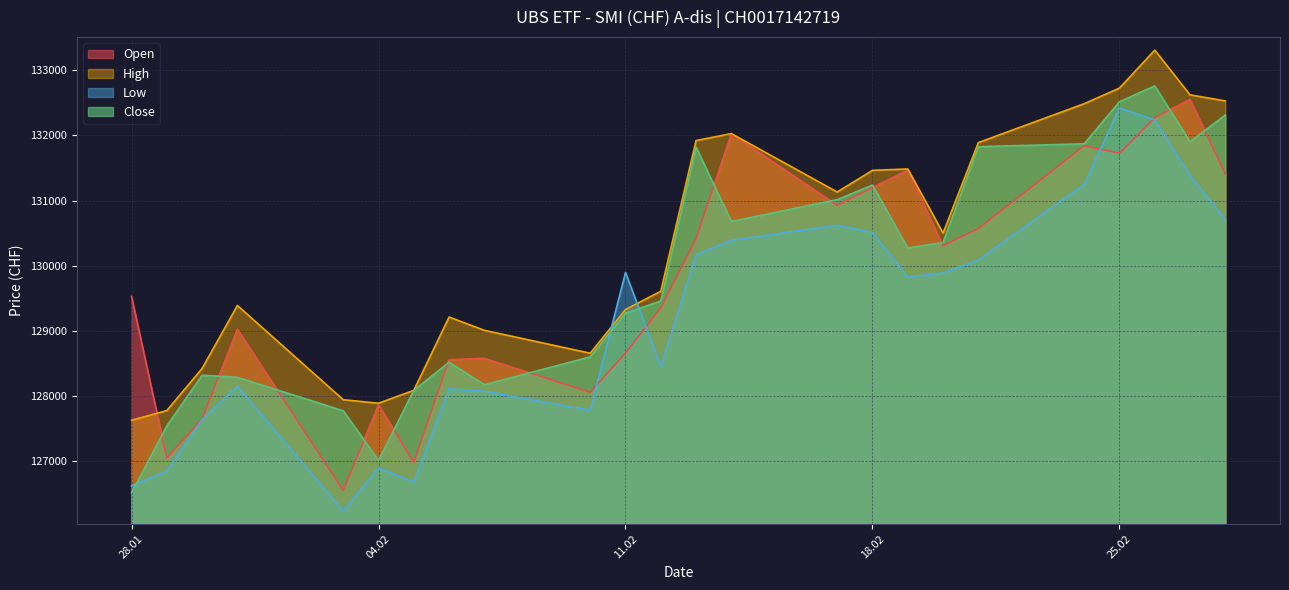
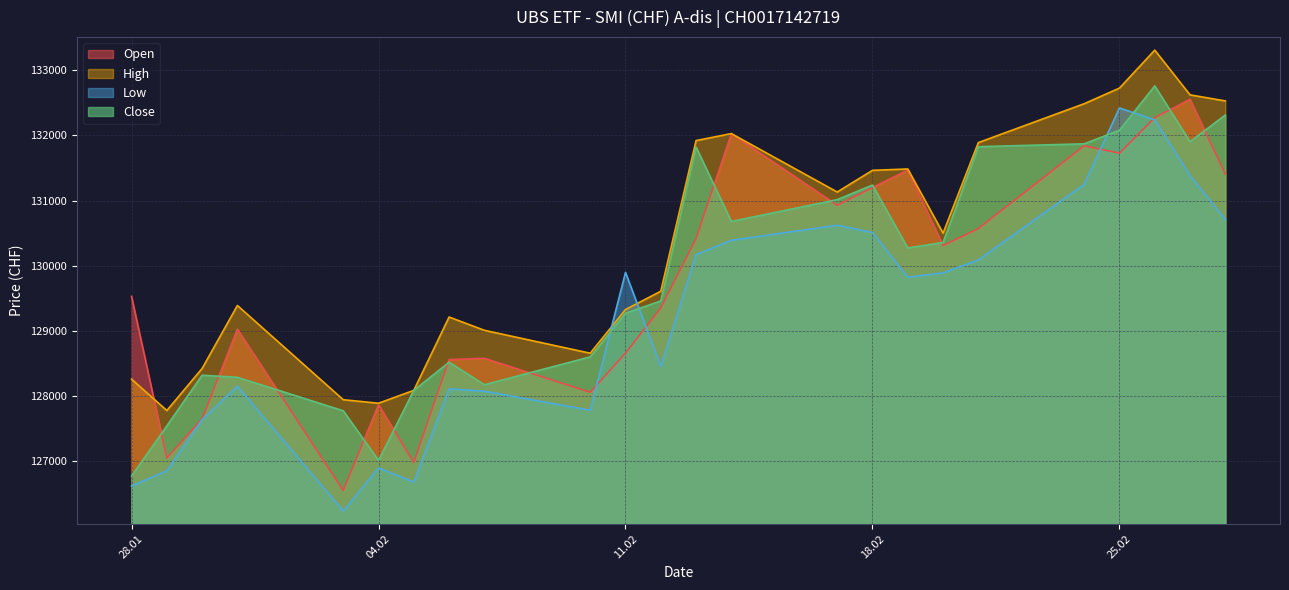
High, 28.01: 127600 -> 128300
Close, 28.01: 126500 -> 126800
Close, 25.02: 132500 -> 132100
